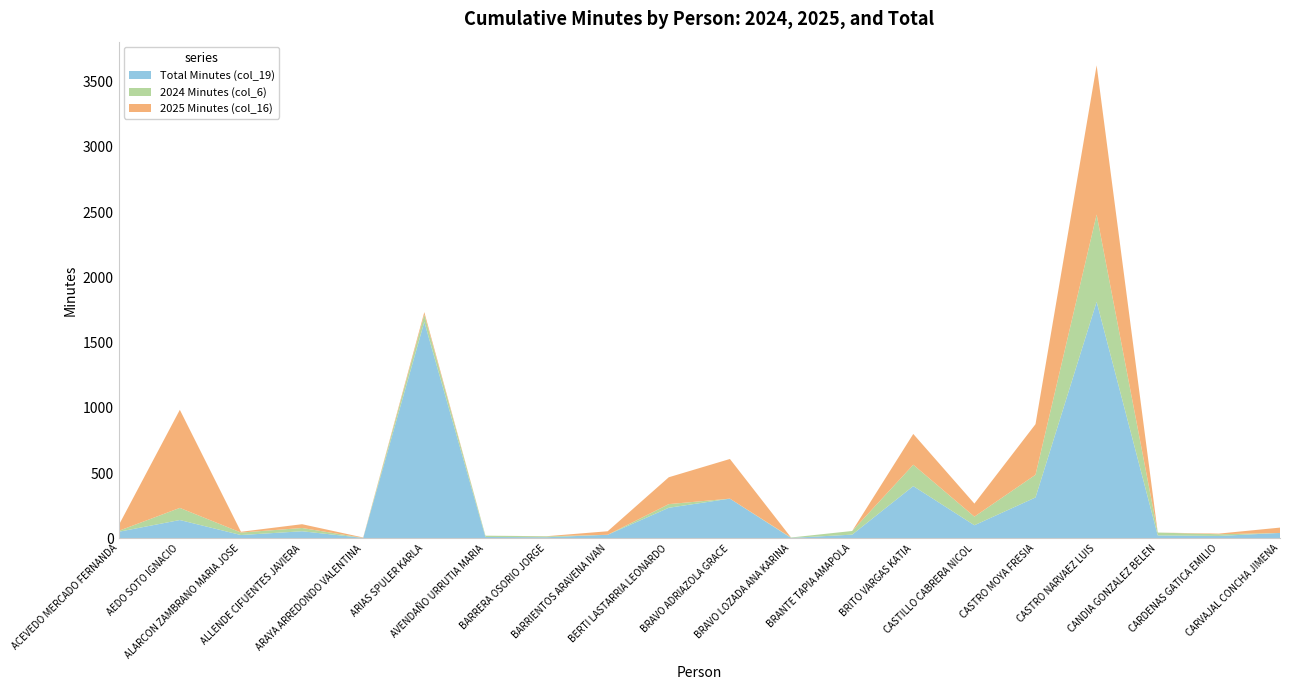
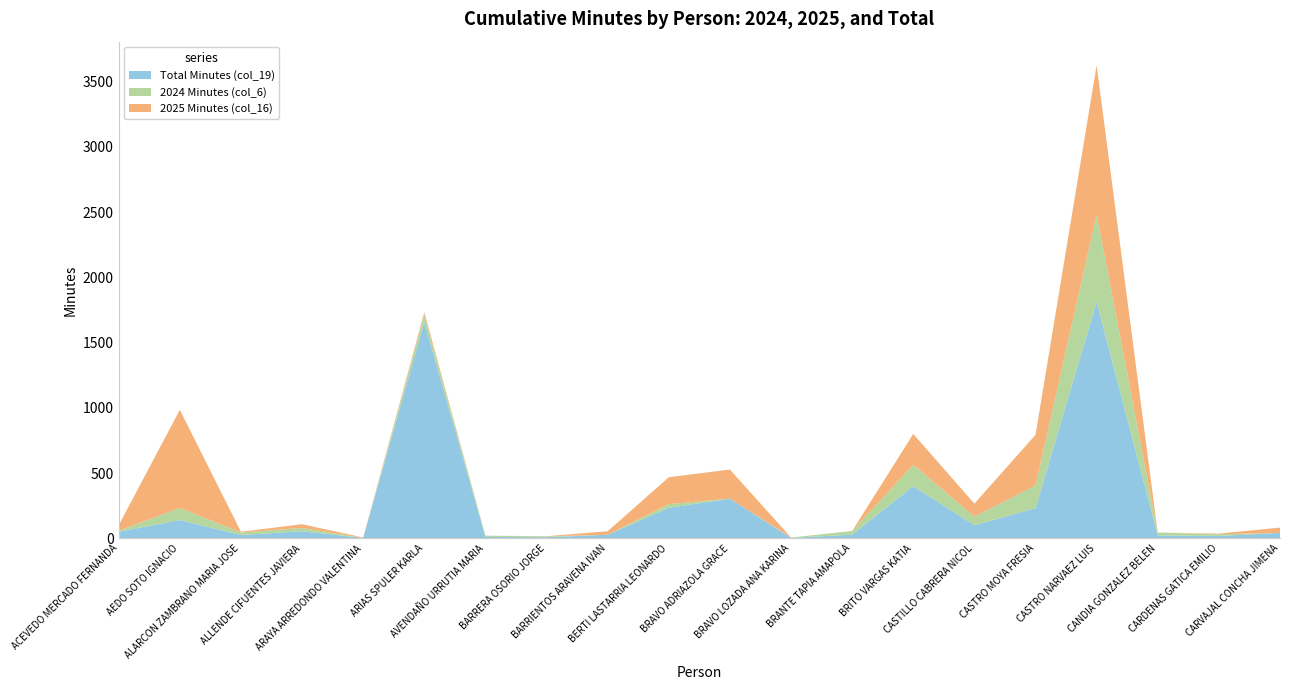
2025 Minutes (col_16), BRAVO ADRIAZOLA GRACE: 300 -> 220
Total Minutes (col_19), CASTRO MOYA FRESIA: 310 -> 230
